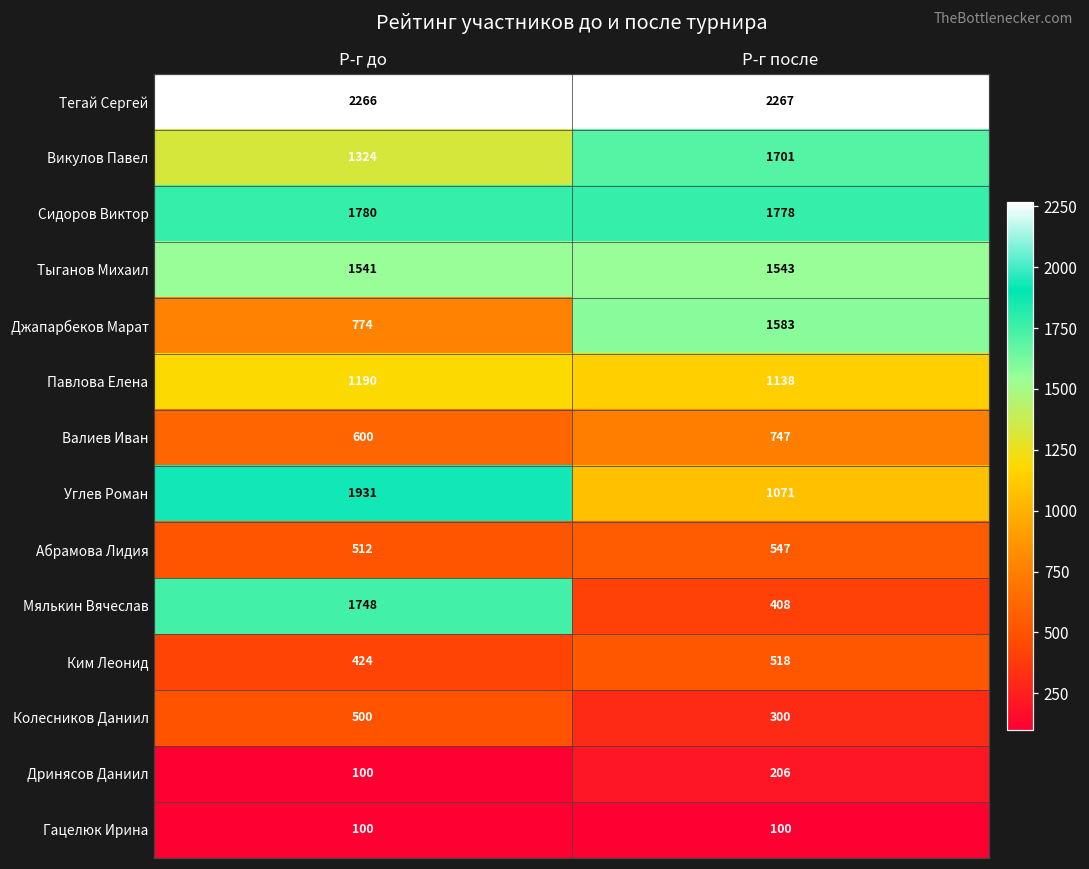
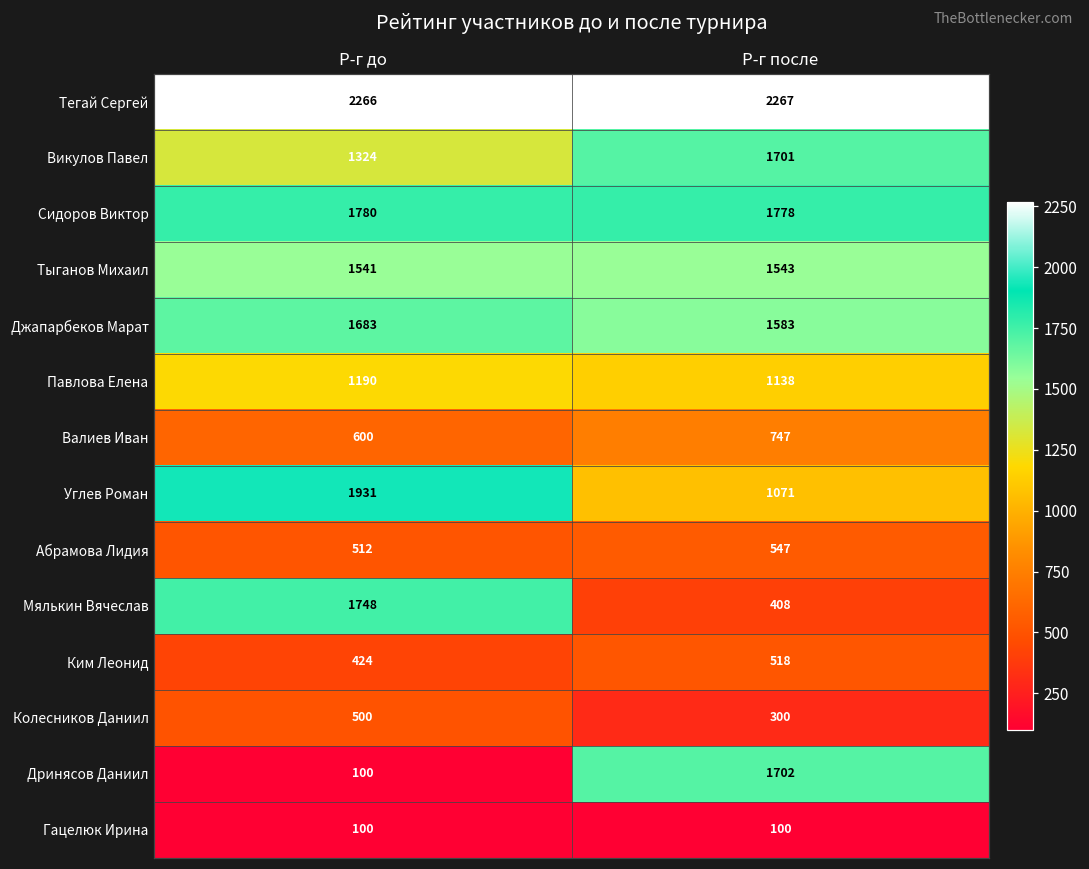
Джапарбеков Марат, Р-г до: 774 -> 1683
Дринясов Даниил, Р-г после: 206 -> 1702
